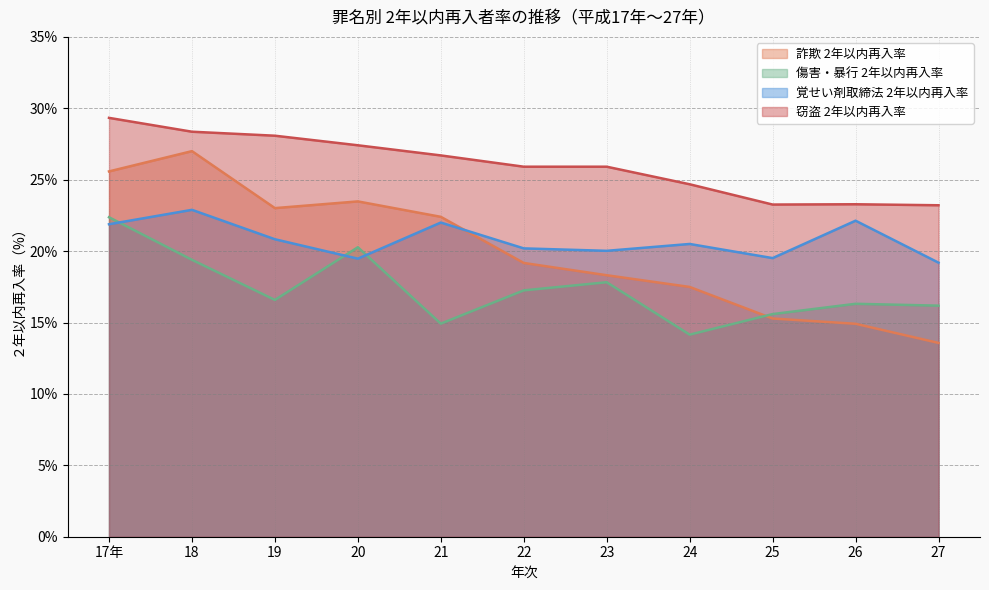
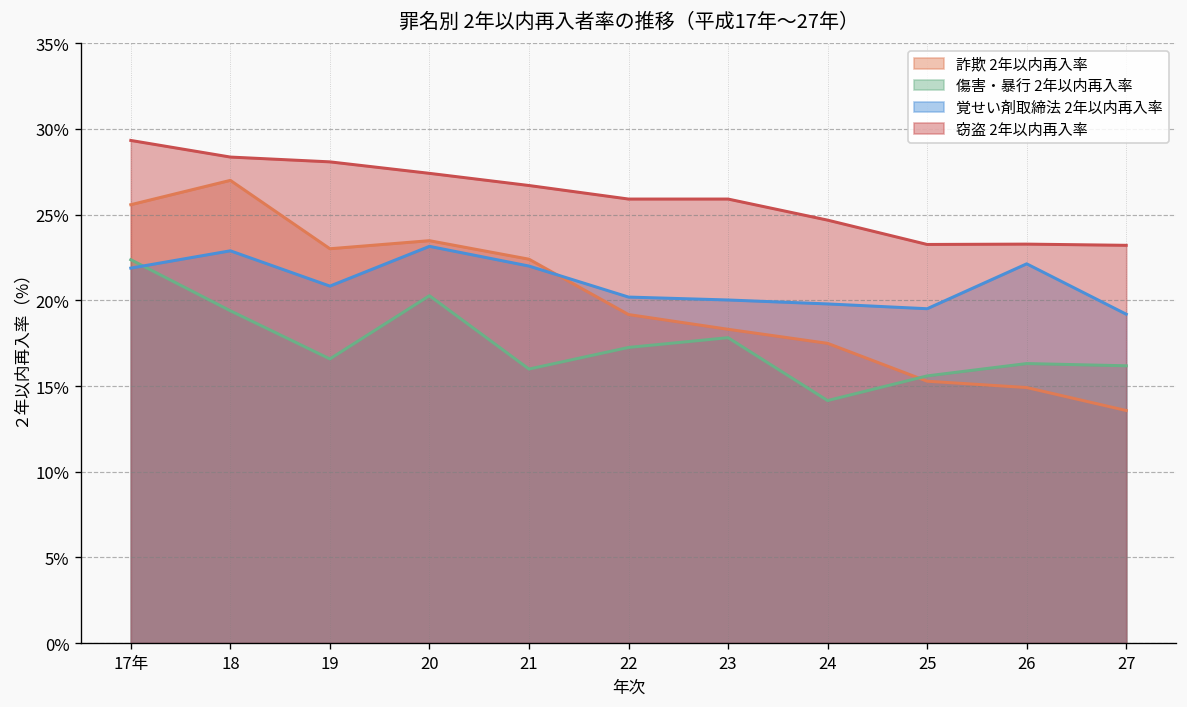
覚せい剤取締法 2年以内再入率, 20: 19.5% -> 23.2%
傷害・暴行 2年以内再入率, 21: 14.9% -> 16.0%
覚せい剤取締法 2年以内再入率, 24: 20.5% -> 19.8%
